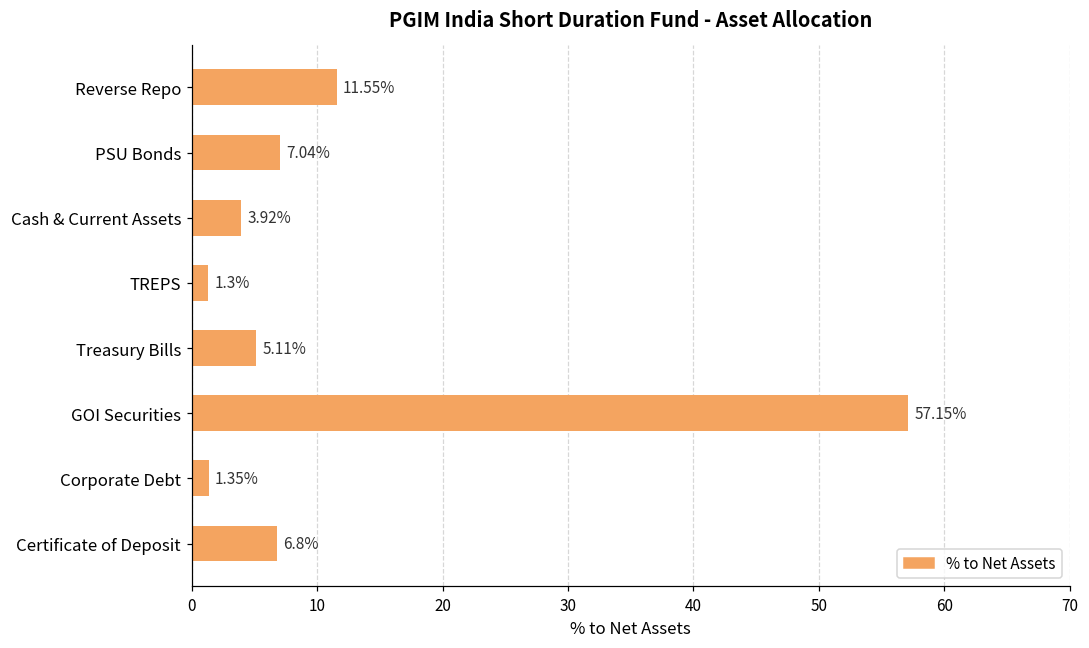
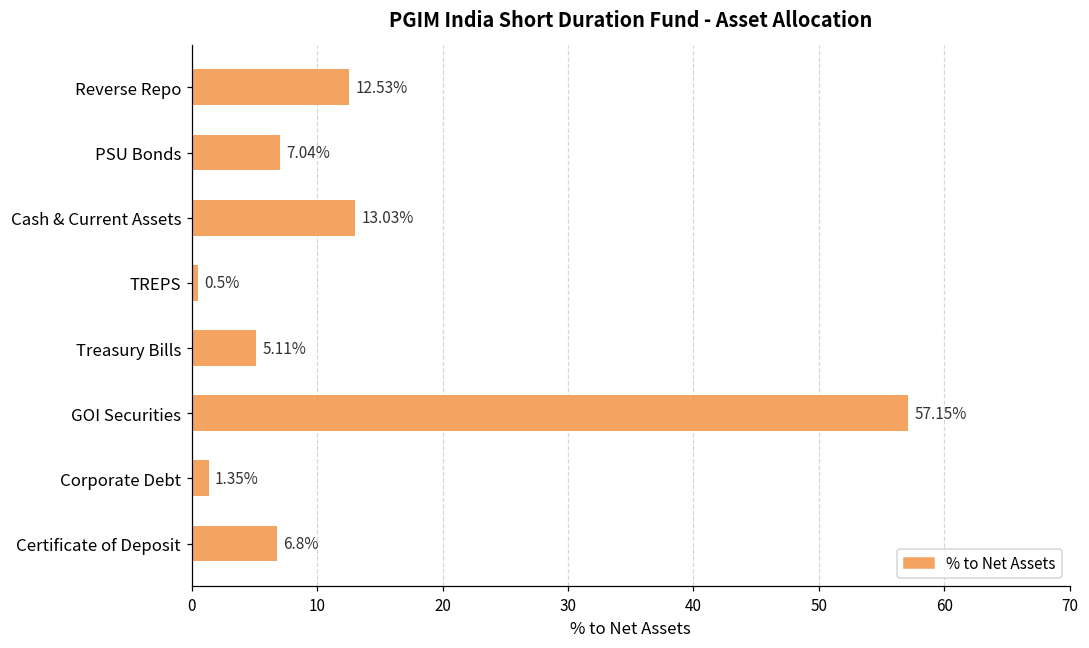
Reverse Repo: 11.55% -> 12.53%
Cash & Current Assets: 3.92% -> 13.03%
TREPS: 1.3% -> 0.5%
